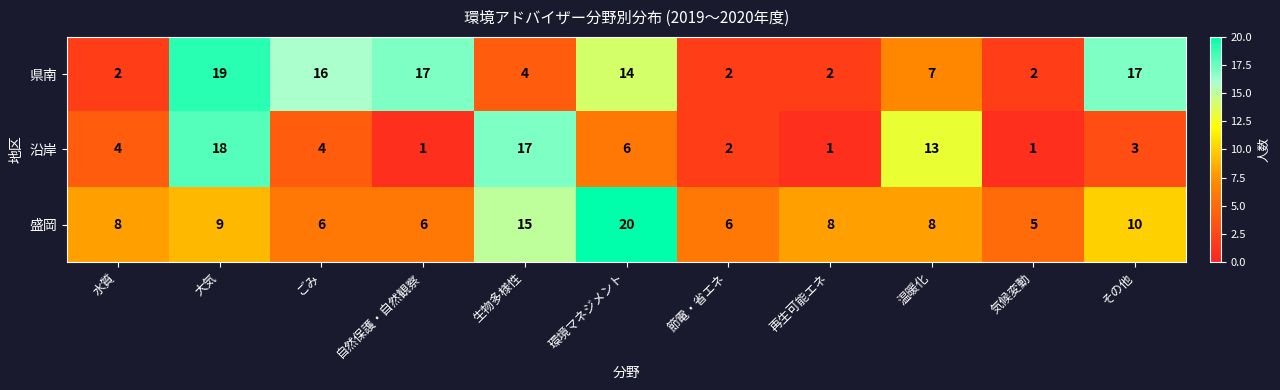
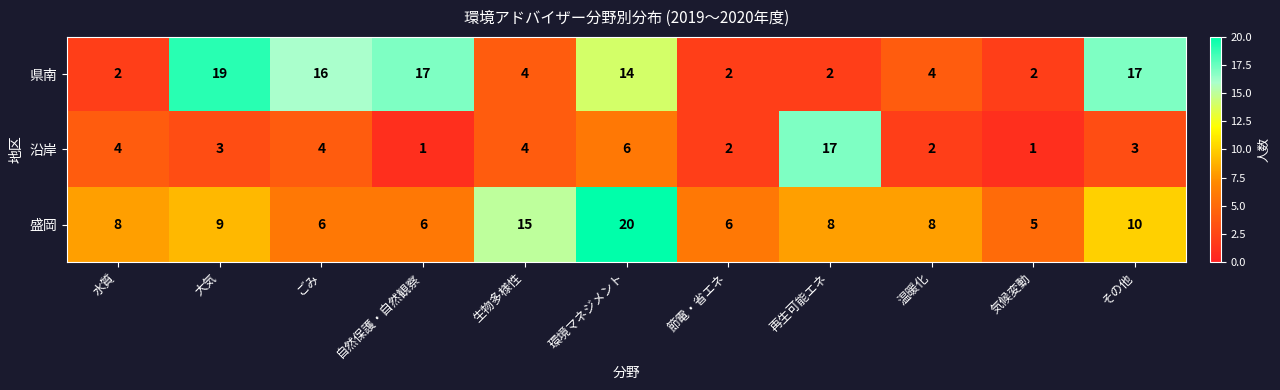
県南, 温暖化: 7 -> 4
沿岸, 大気: 18 -> 3
沿岸, 生物多様性: 17 -> 4
沿岸, 再生可能エネ: 1 -> 17
沿岸, 温暖化: 13 -> 2
